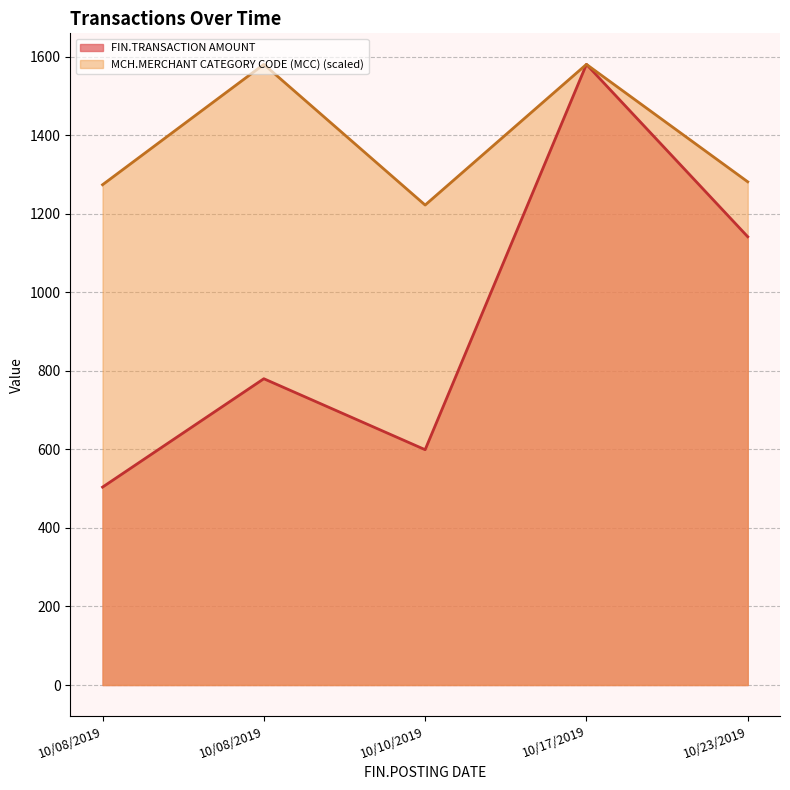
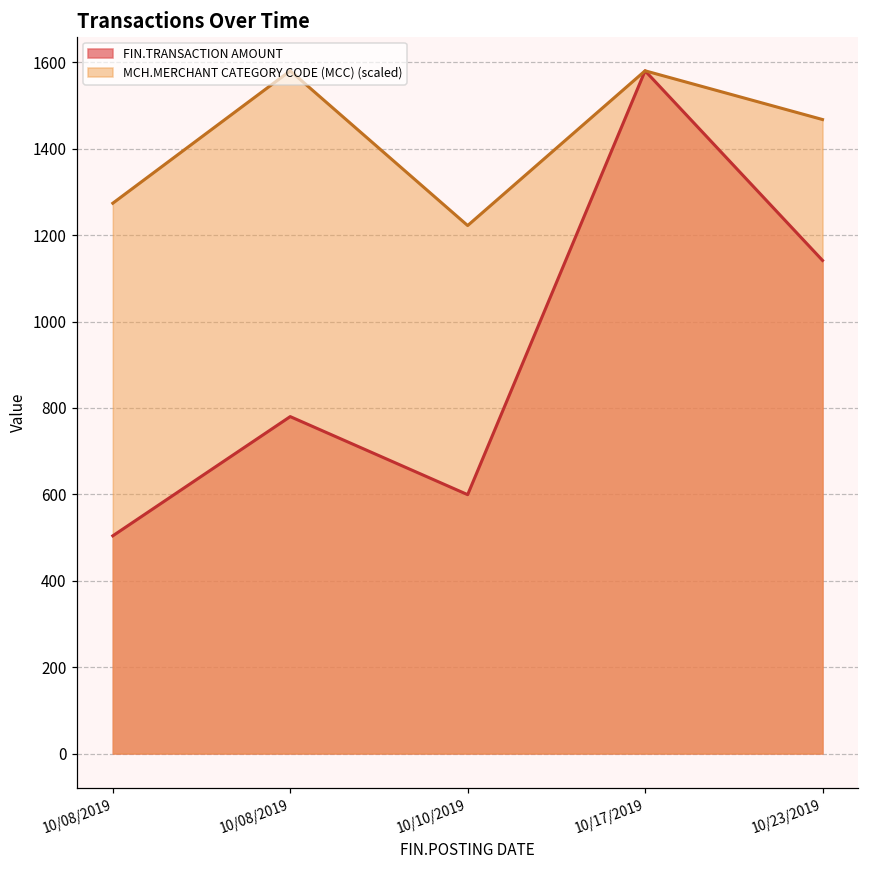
MCH.MERCHANT CATEGORY CODE (MCC) (scaled), 10/23/2019: 1280 -> 1470
